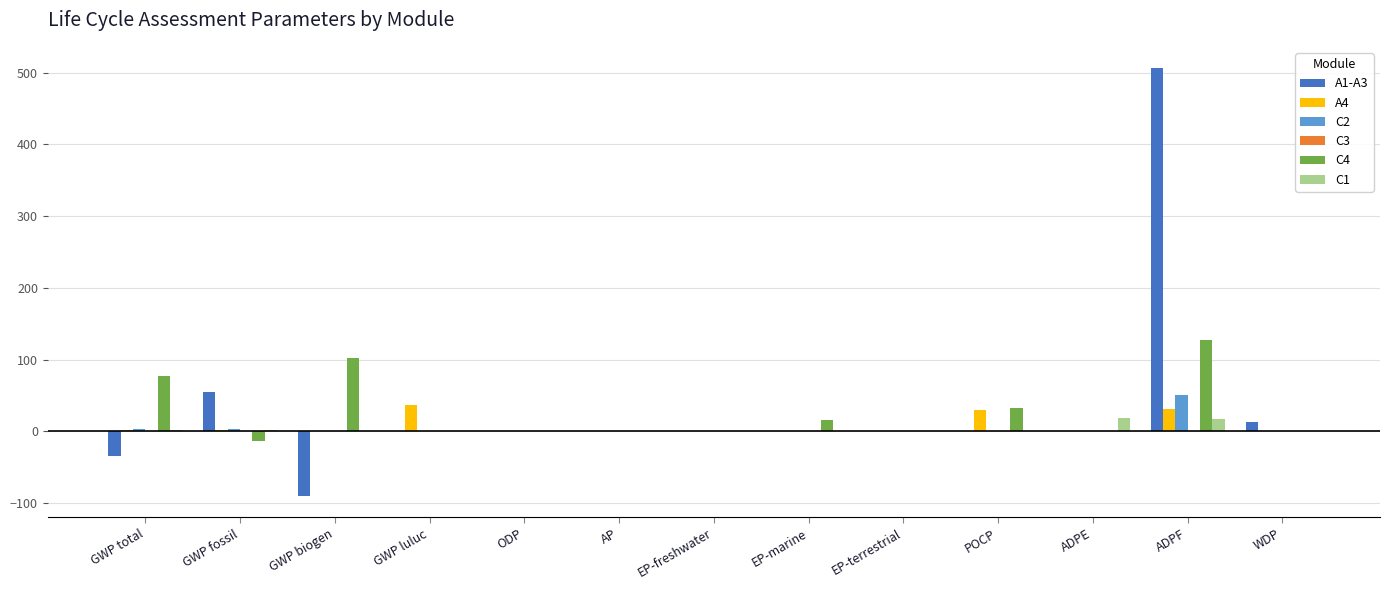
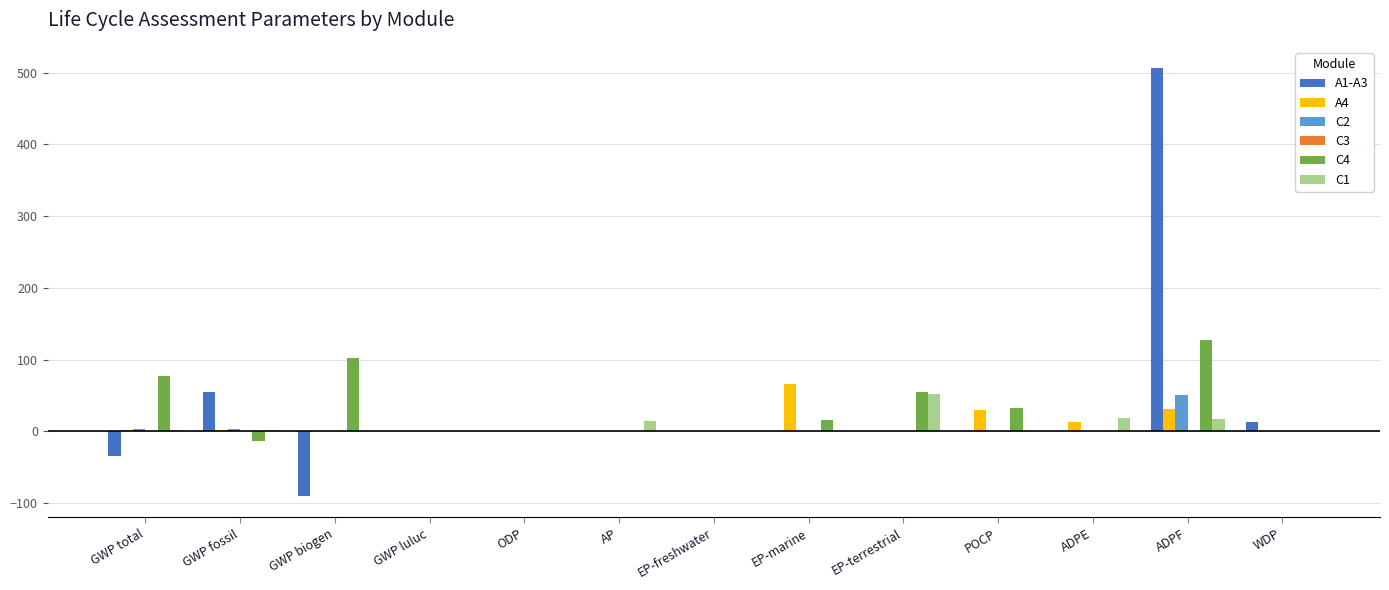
A4, GWP luluc: 40 -> 0
C1, AP: 0 -> 10
A4, EP-marine: 0 -> 70
C4, EP-terrestrial: 0 -> 60
C1, EP-terrestrial: 0 -> 50
A4, ADPE: 0 -> 10
